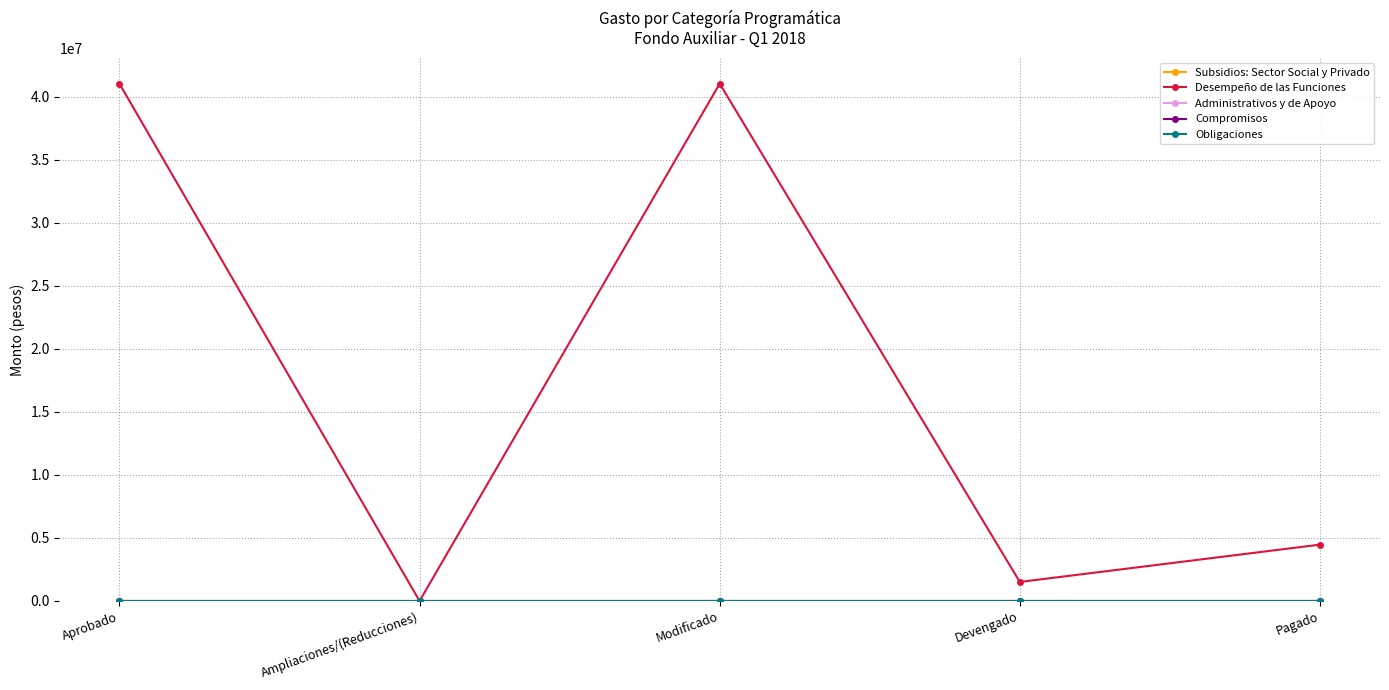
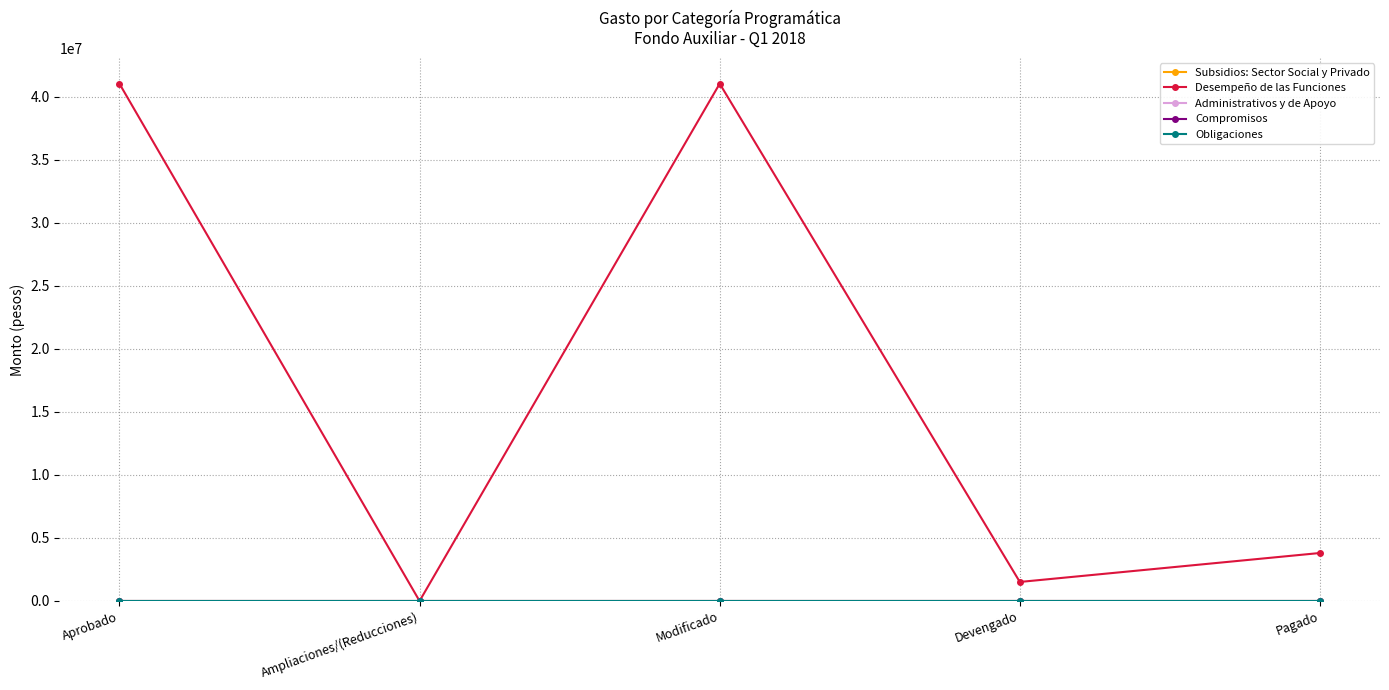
Desempeño de las Funciones, Pagado: 4500000 -> 3800000
